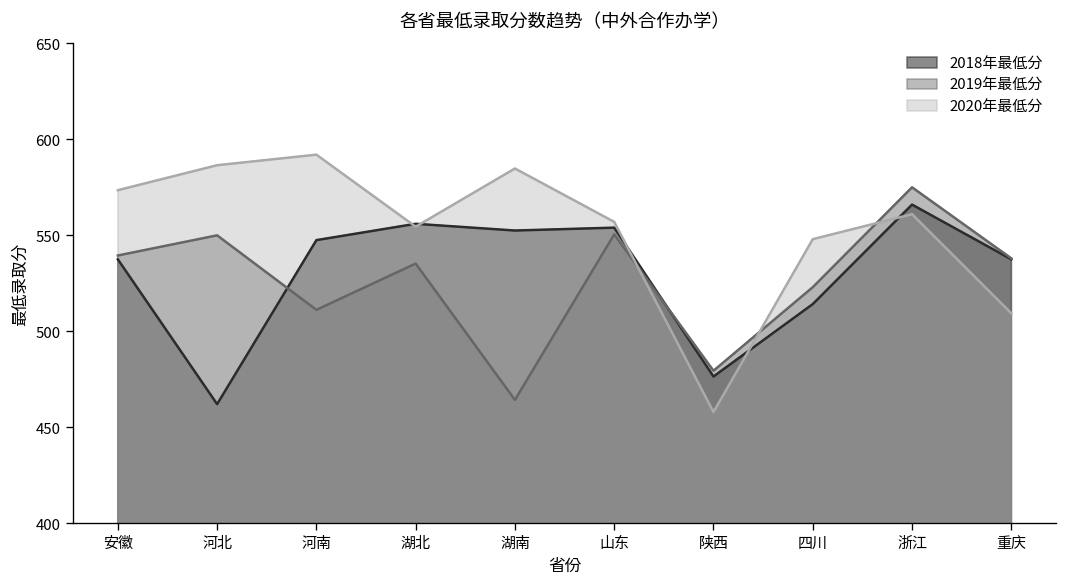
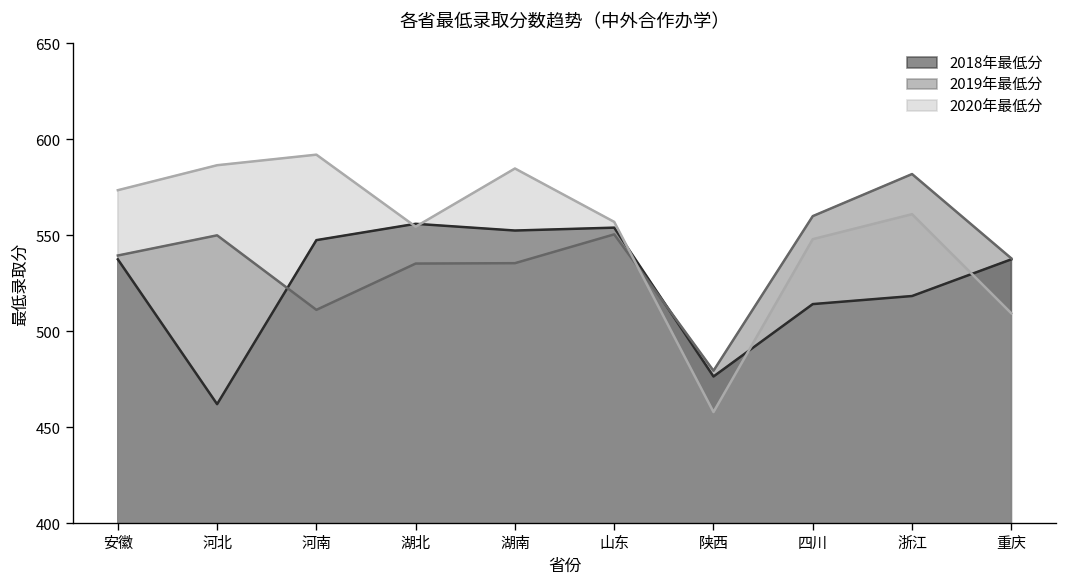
2019年最低分, 湖南: 464 -> 536
2019年最低分, 四川: 523 -> 560
2018年最低分, 浙江: 566 -> 518
2019年最低分, 浙江: 575 -> 582
